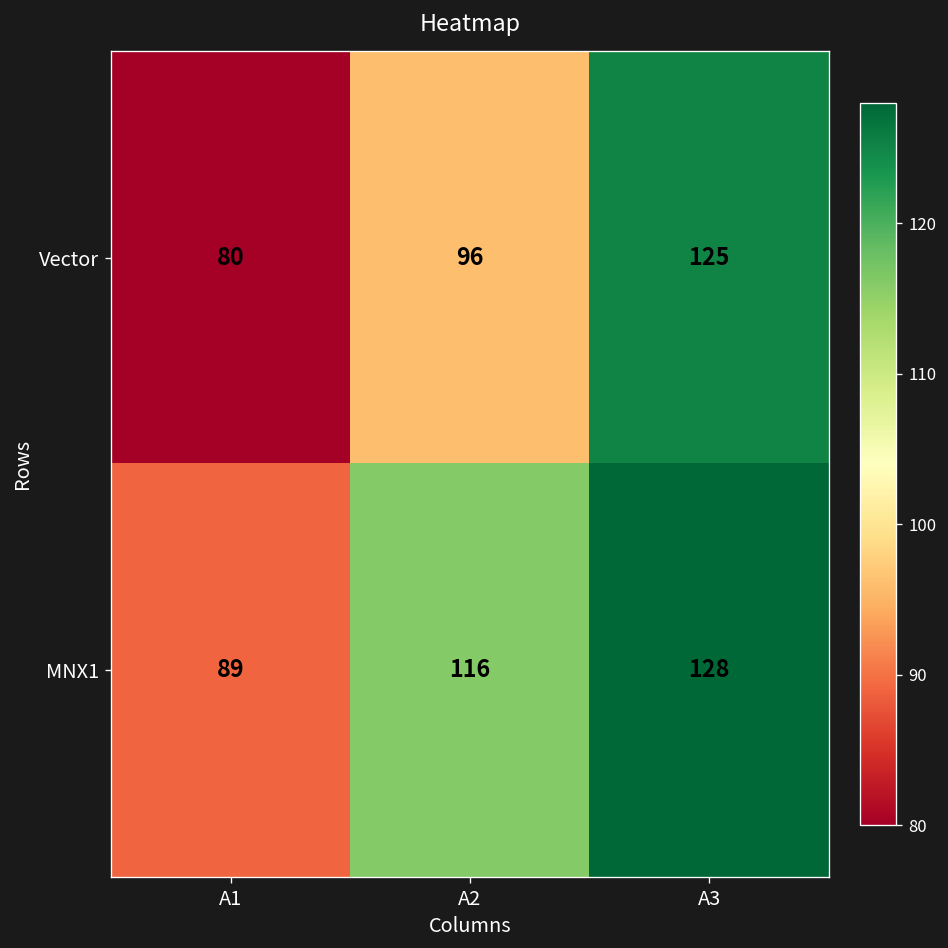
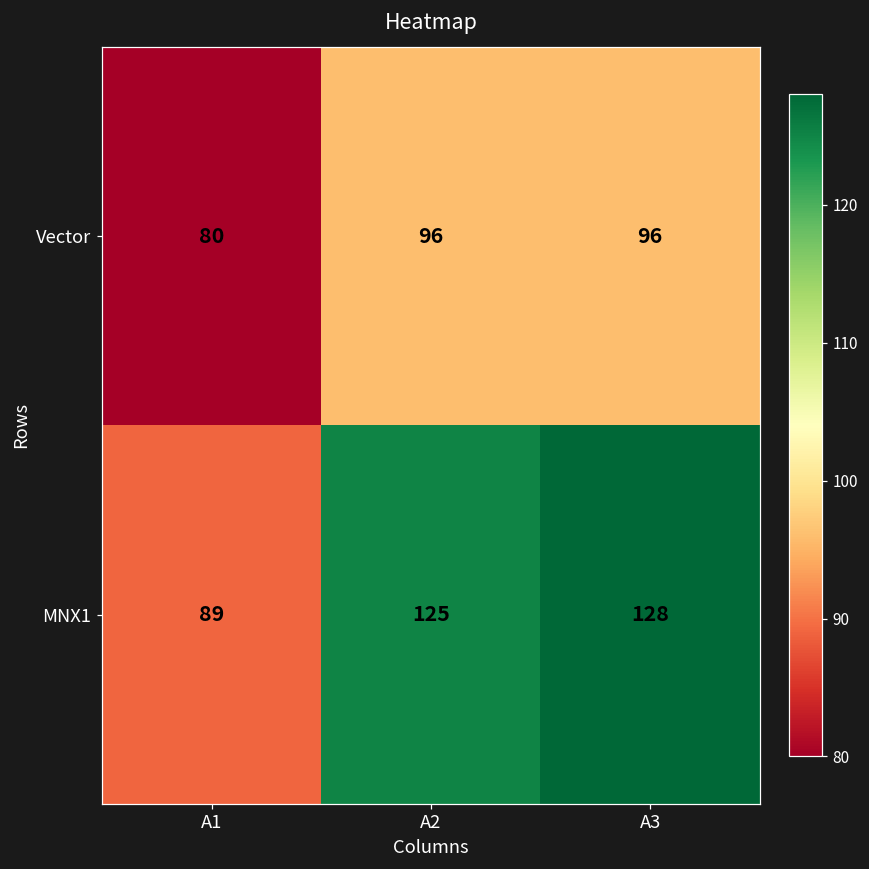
Vector, A3: 125 -> 96
MNX1, A2: 116 -> 125
